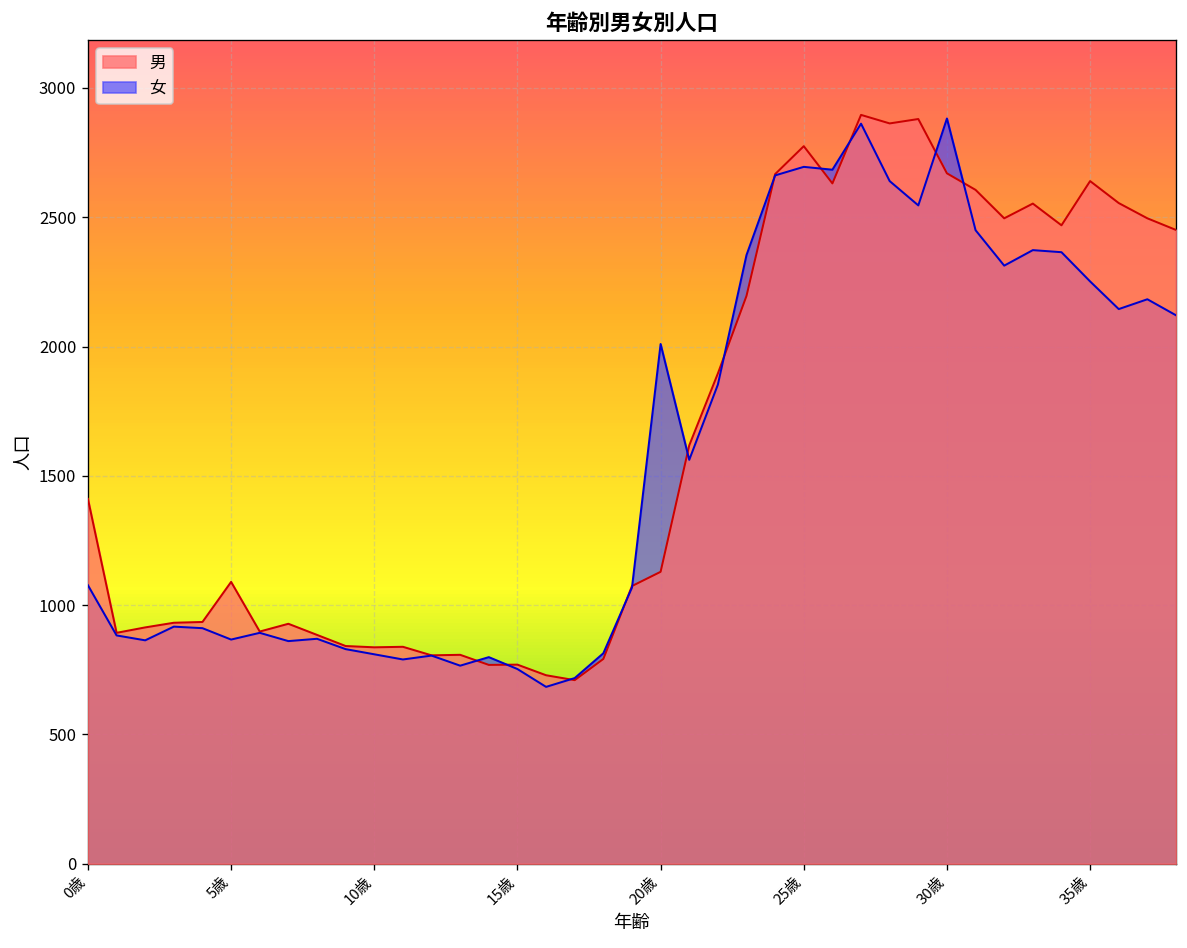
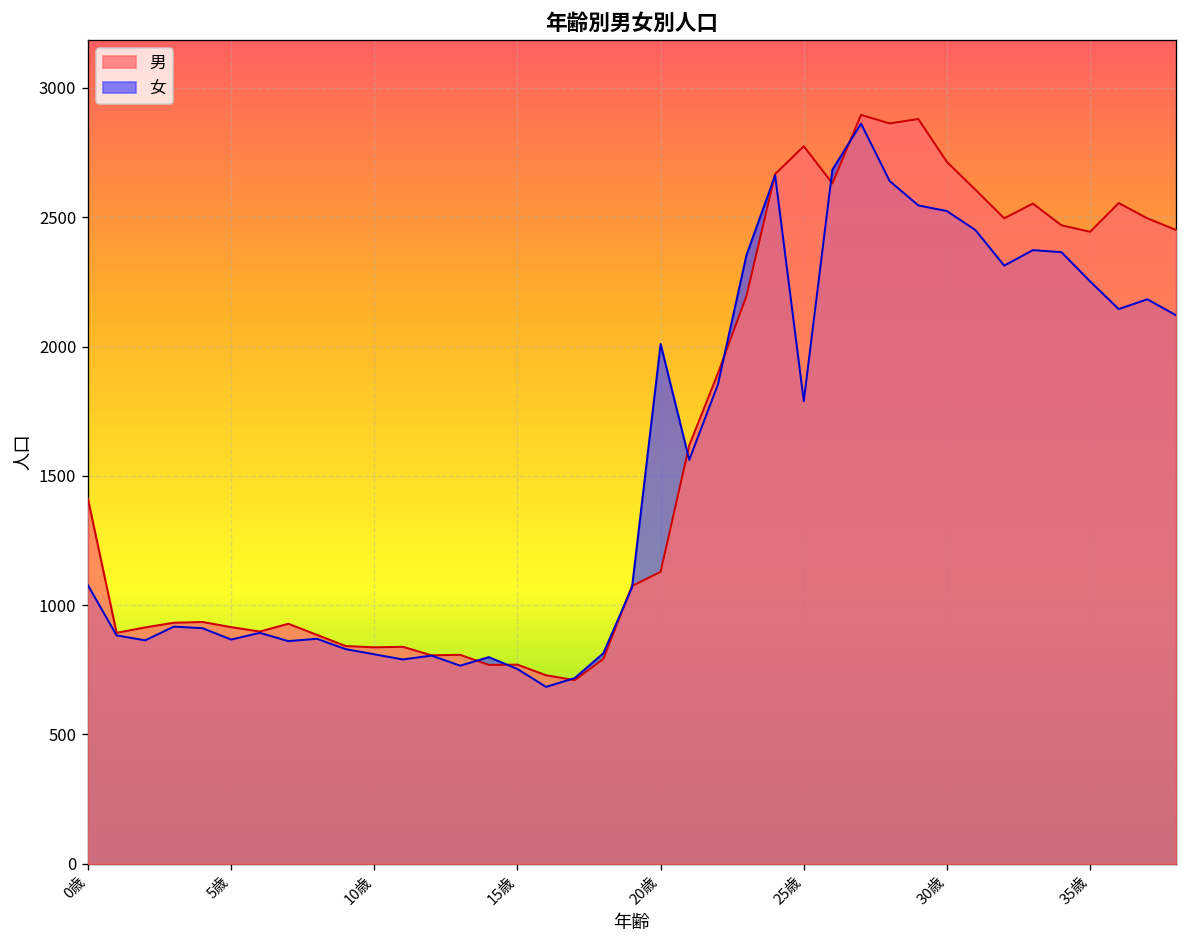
男, 5歳: 1090 -> 920
女, 25歳: 2700 -> 1790
男, 30歳: 2670 -> 2710
女, 30歳: 2880 -> 2520
男, 35歳: 2640 -> 2440
